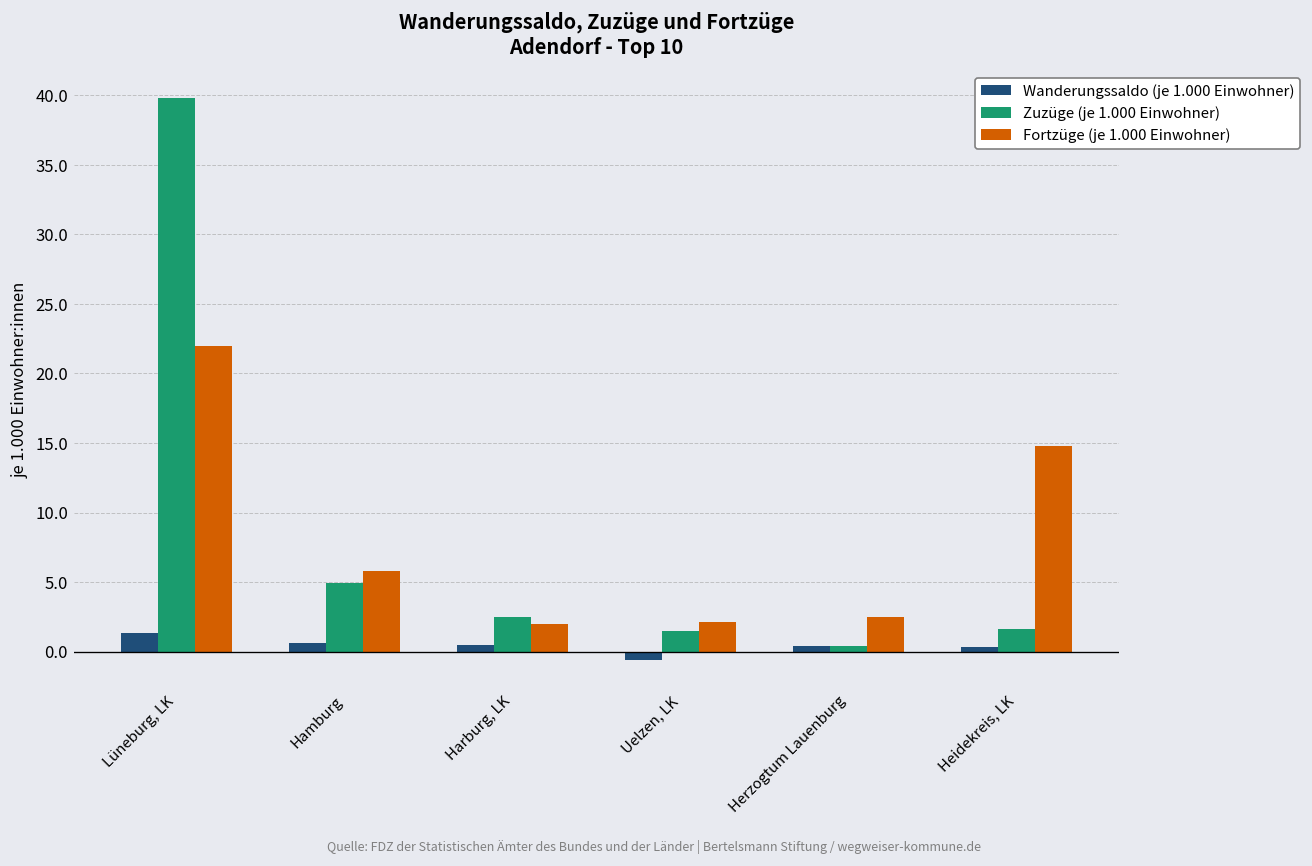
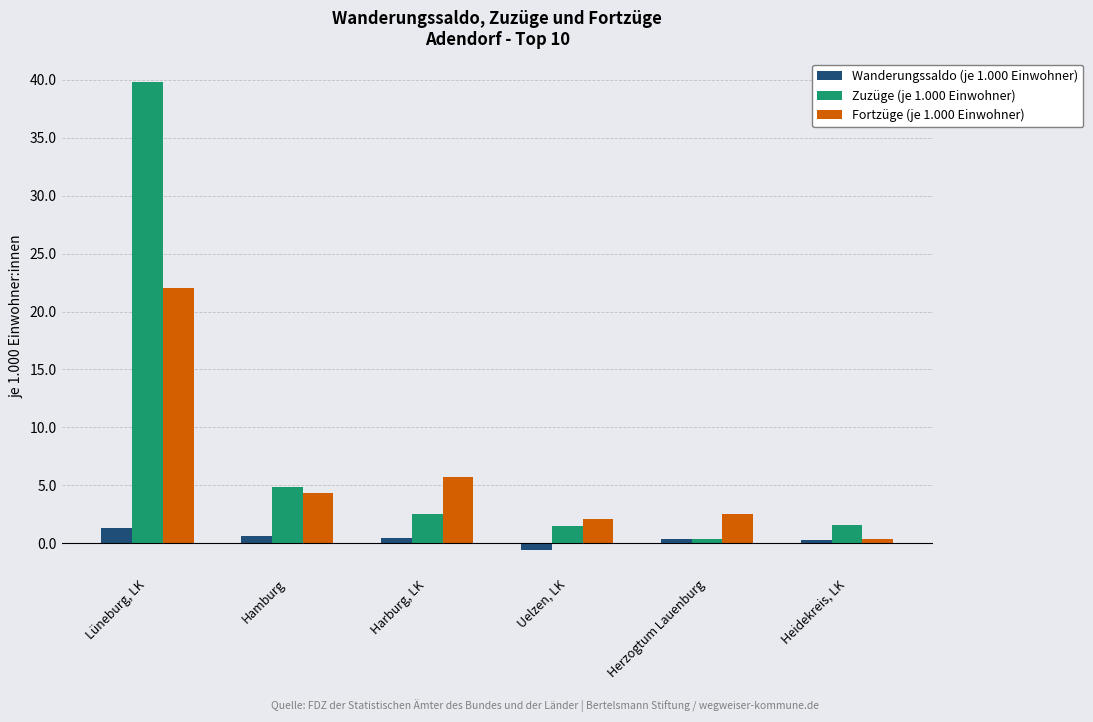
Fortzüge (je 1.000 Einwohner), Hamburg: 5.8 -> 4.3
Fortzüge (je 1.000 Einwohner), Harburg, LK: 2.0 -> 5.7
Fortzüge (je 1.000 Einwohner), Heidekreis, LK: 14.8 -> 0.4
